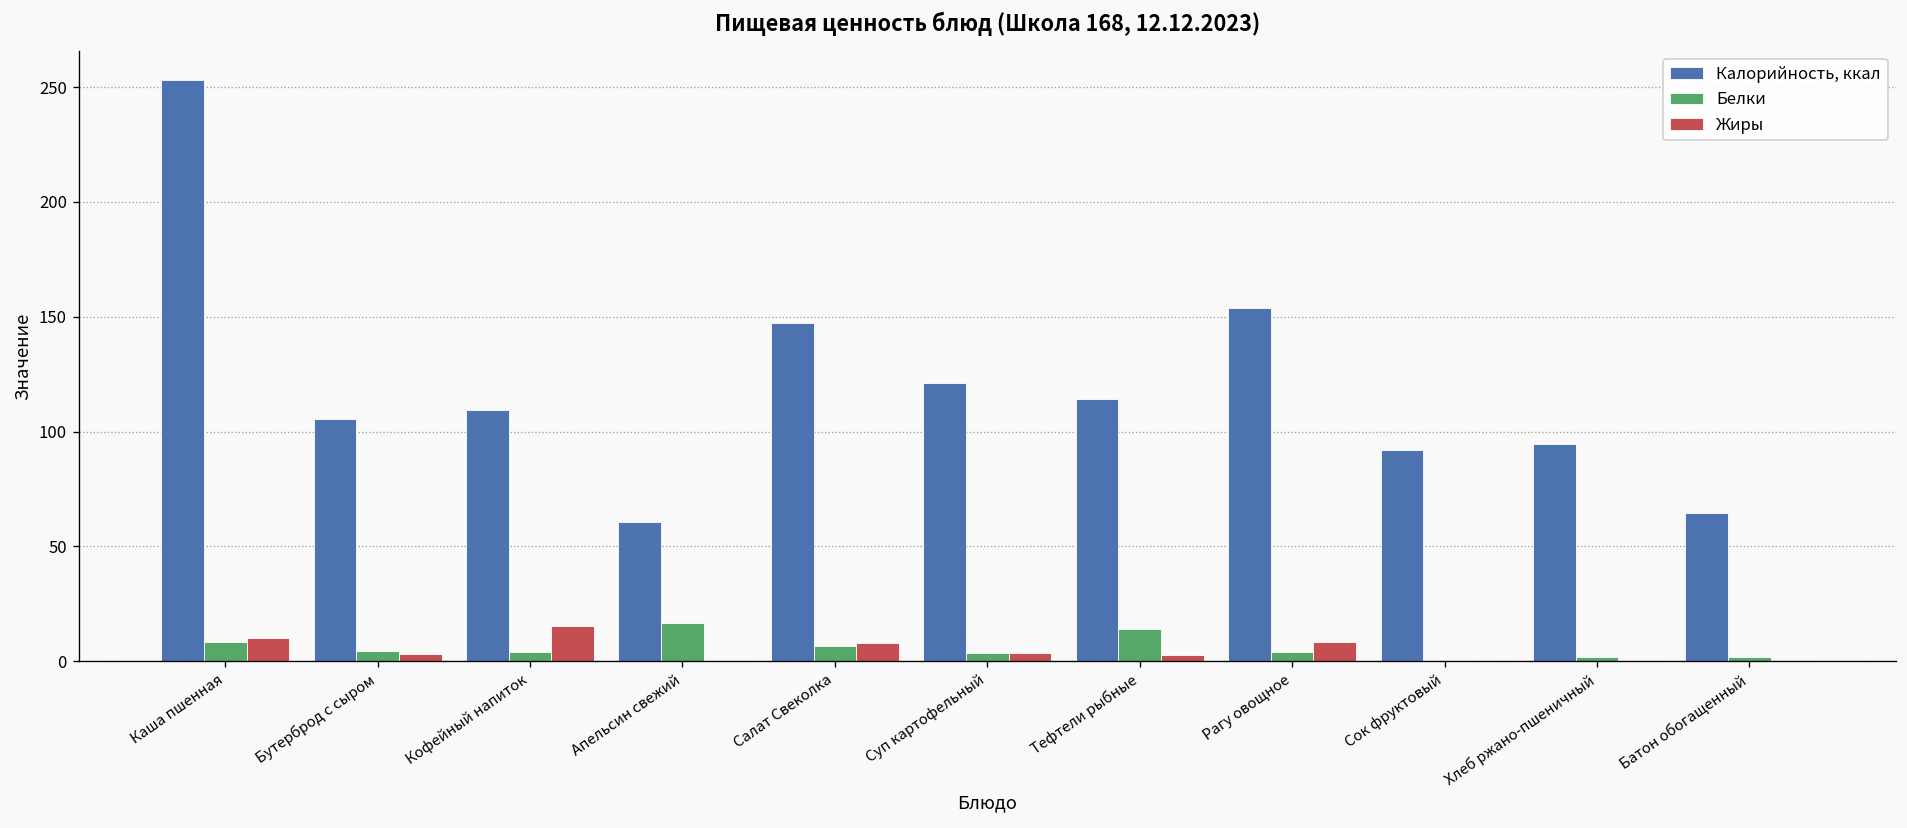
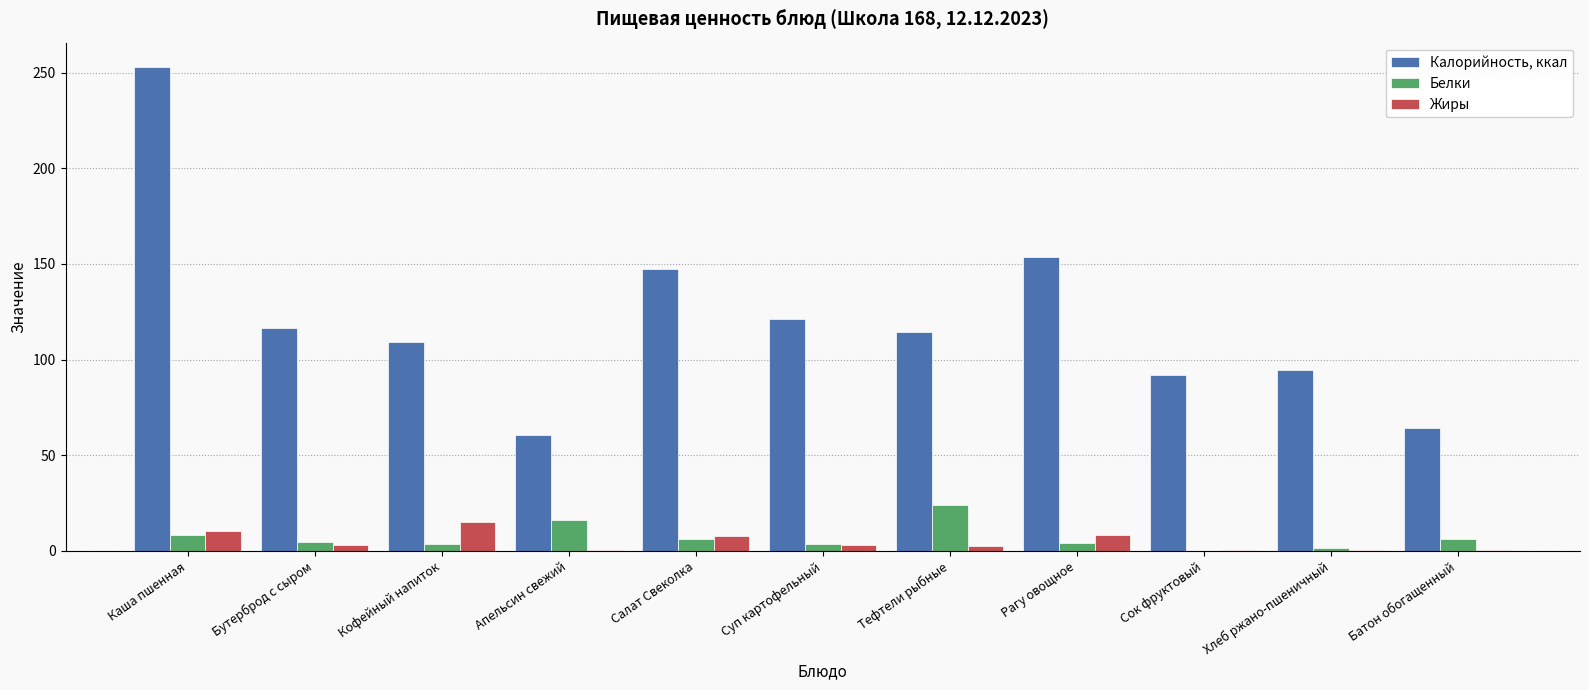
Калорийность, ккал, Бутерброд с сыром: 105 -> 117
Белки, Тефтели рыбные: 14 -> 24
Белки, Батон обогащенный: 2 -> 6
